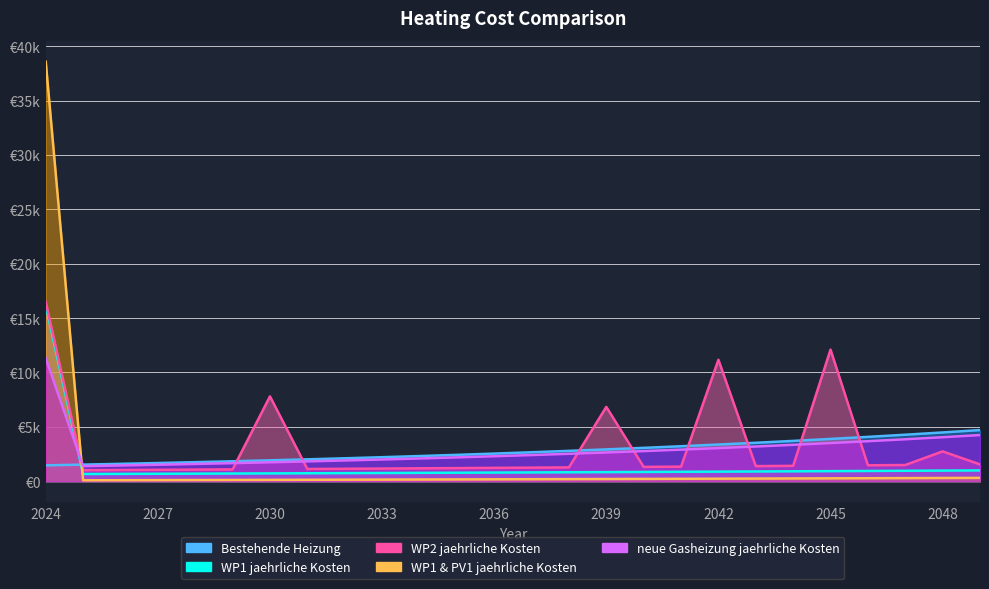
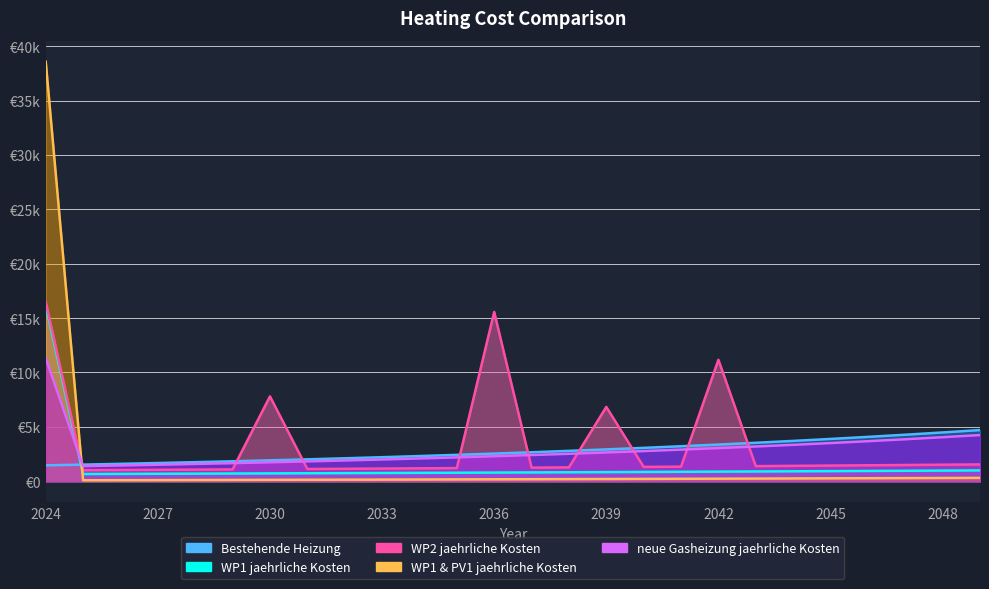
WP2 jaehrliche Kosten, 2036: €1200 -> €15600
WP2 jaehrliche Kosten, 2045: €12100 -> €1400
WP2 jaehrliche Kosten, 2048: €2700 -> €1500
